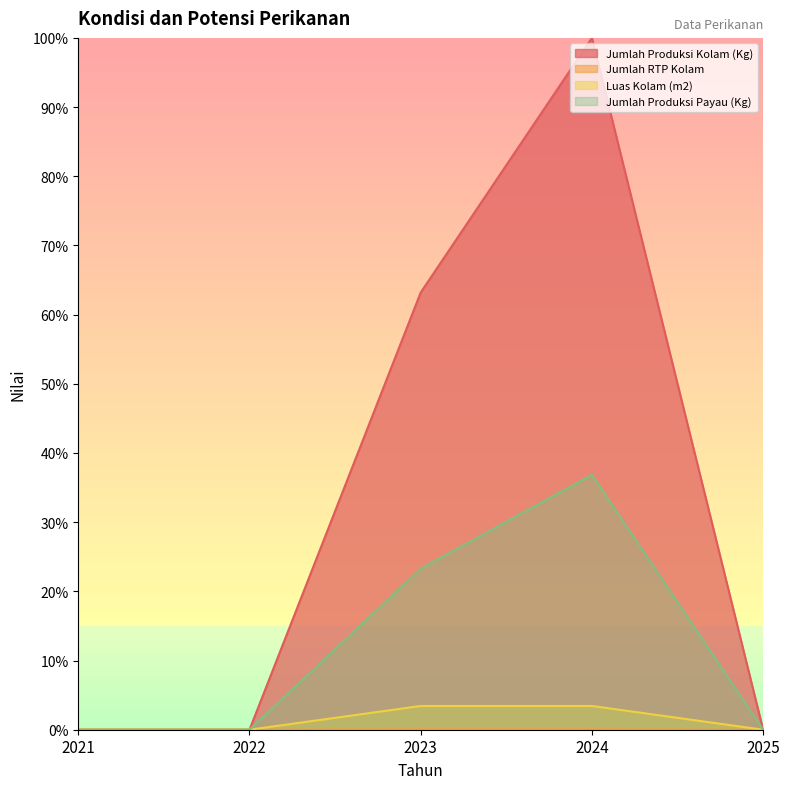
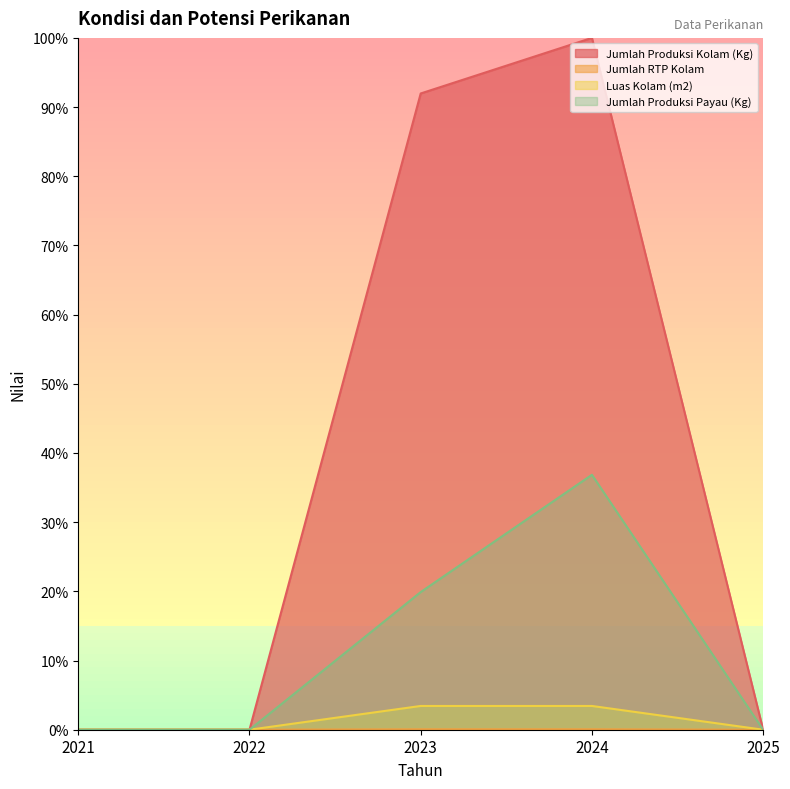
Jumlah Produksi Kolam (Kg), 2023: 63% -> 92%
Jumlah Produksi Payau (Kg), 2023: 23% -> 20%
